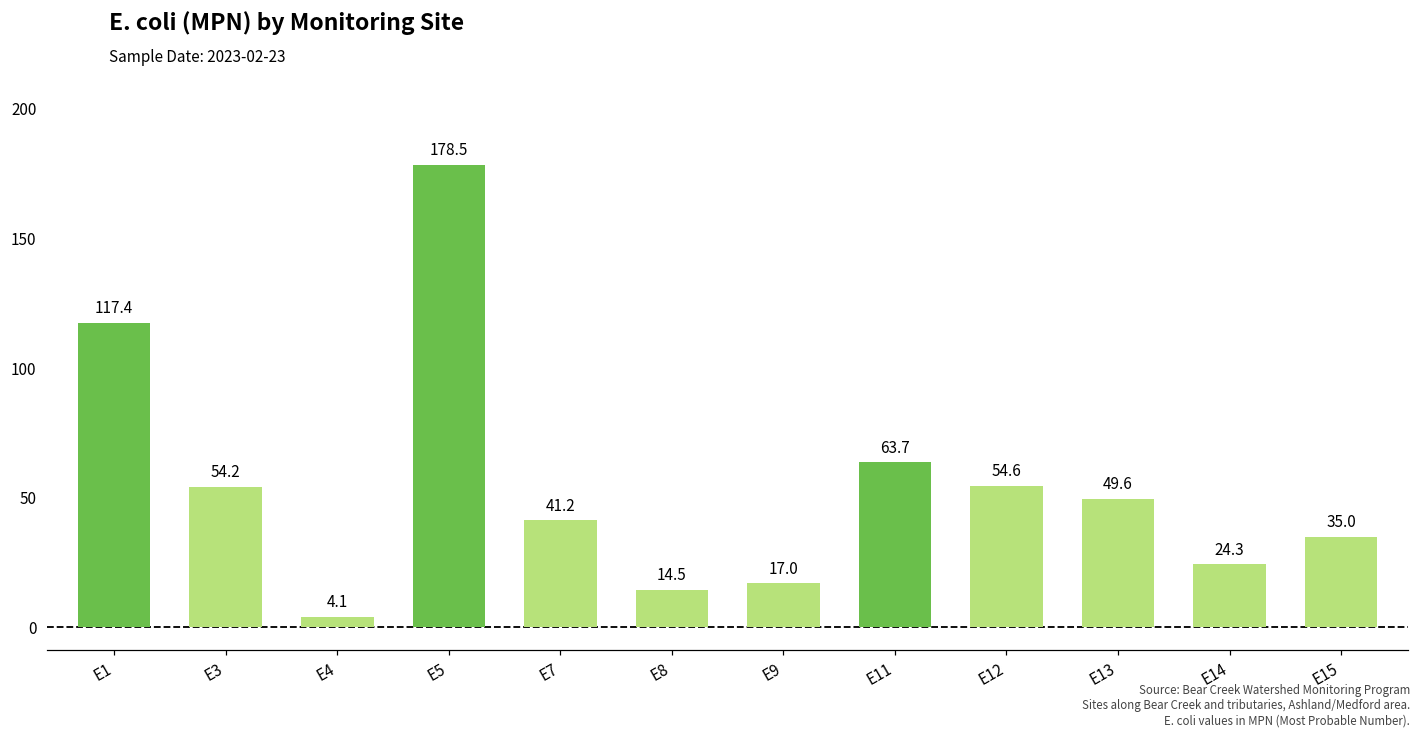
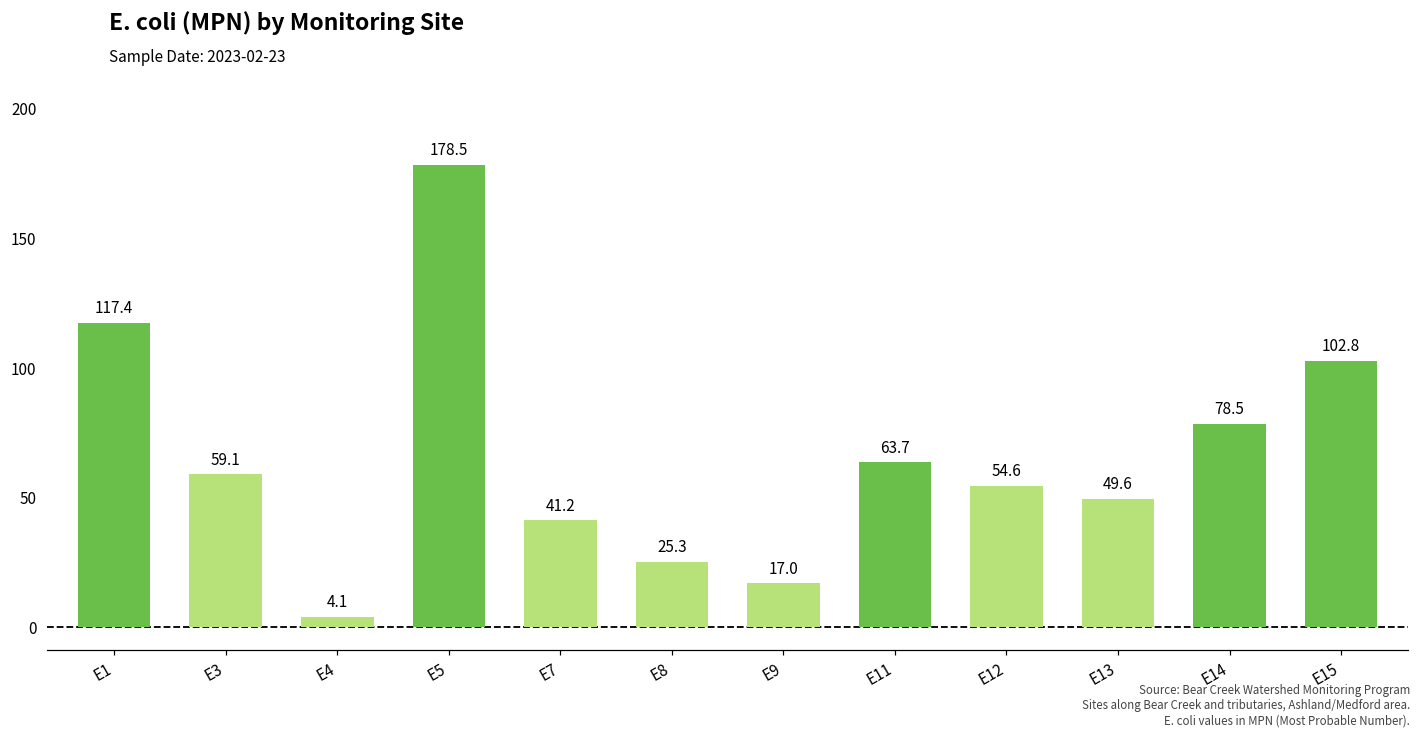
E3: 54.2 -> 59.1
E8: 14.5 -> 25.3
E14: 24.3 -> 78.5
E15: 35.0 -> 102.8
